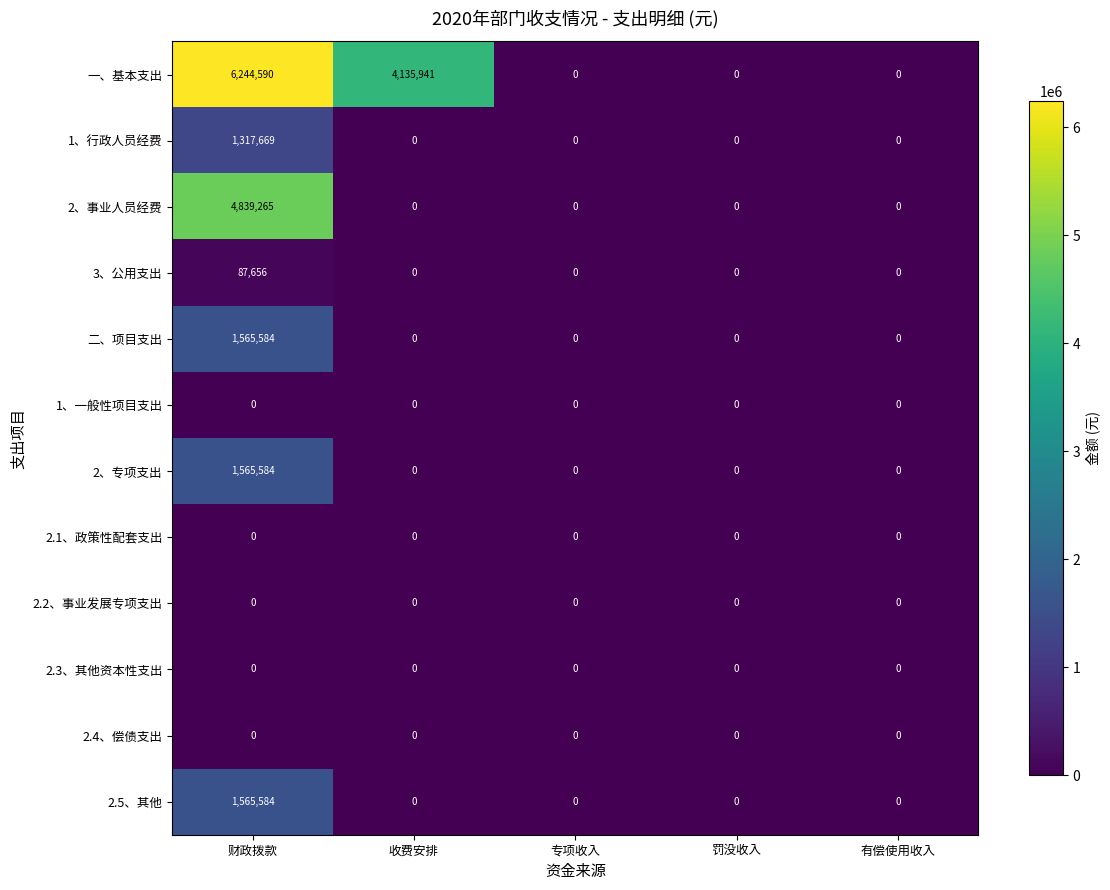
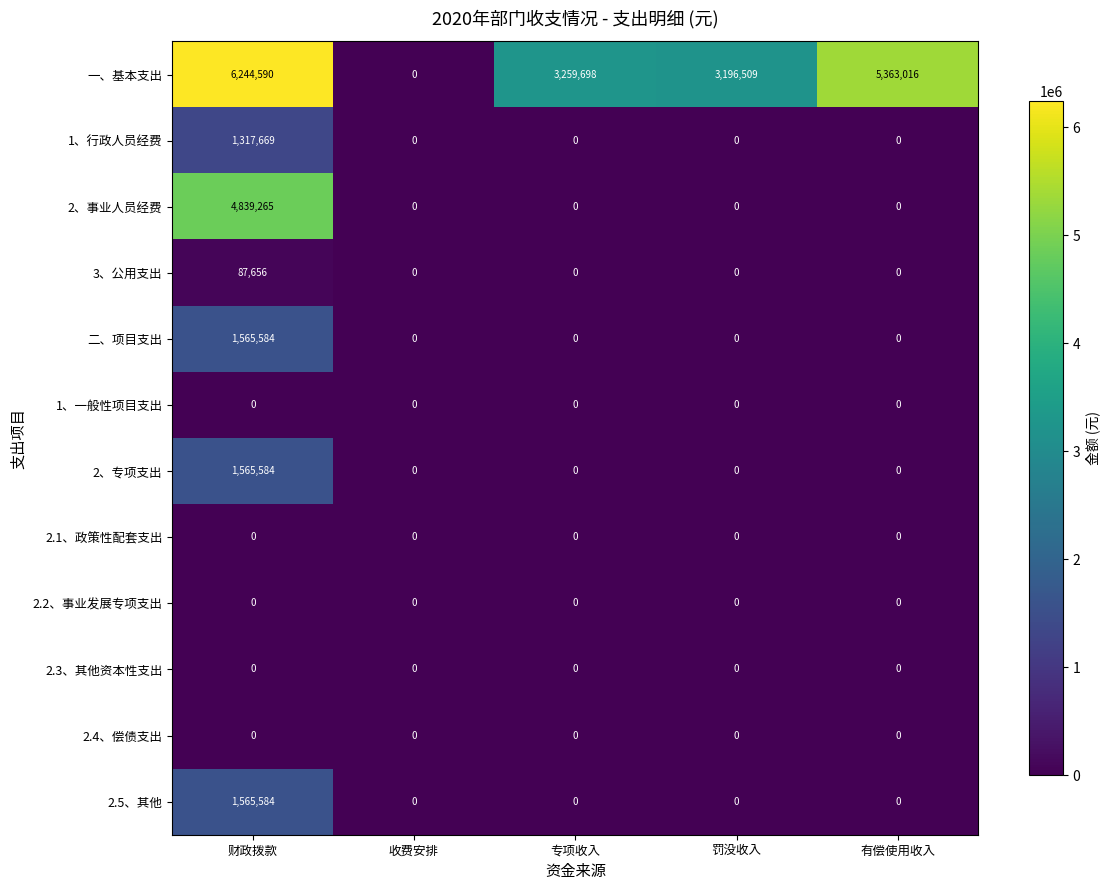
一、基本支出, 收费安排: 4,135,941 -> 0
一、基本支出, 专项收入: 0 -> 3,259,698
一、基本支出, 罚没收入: 0 -> 3,196,509
一、基本支出, 有偿使用收入: 0 -> 5,363,016
